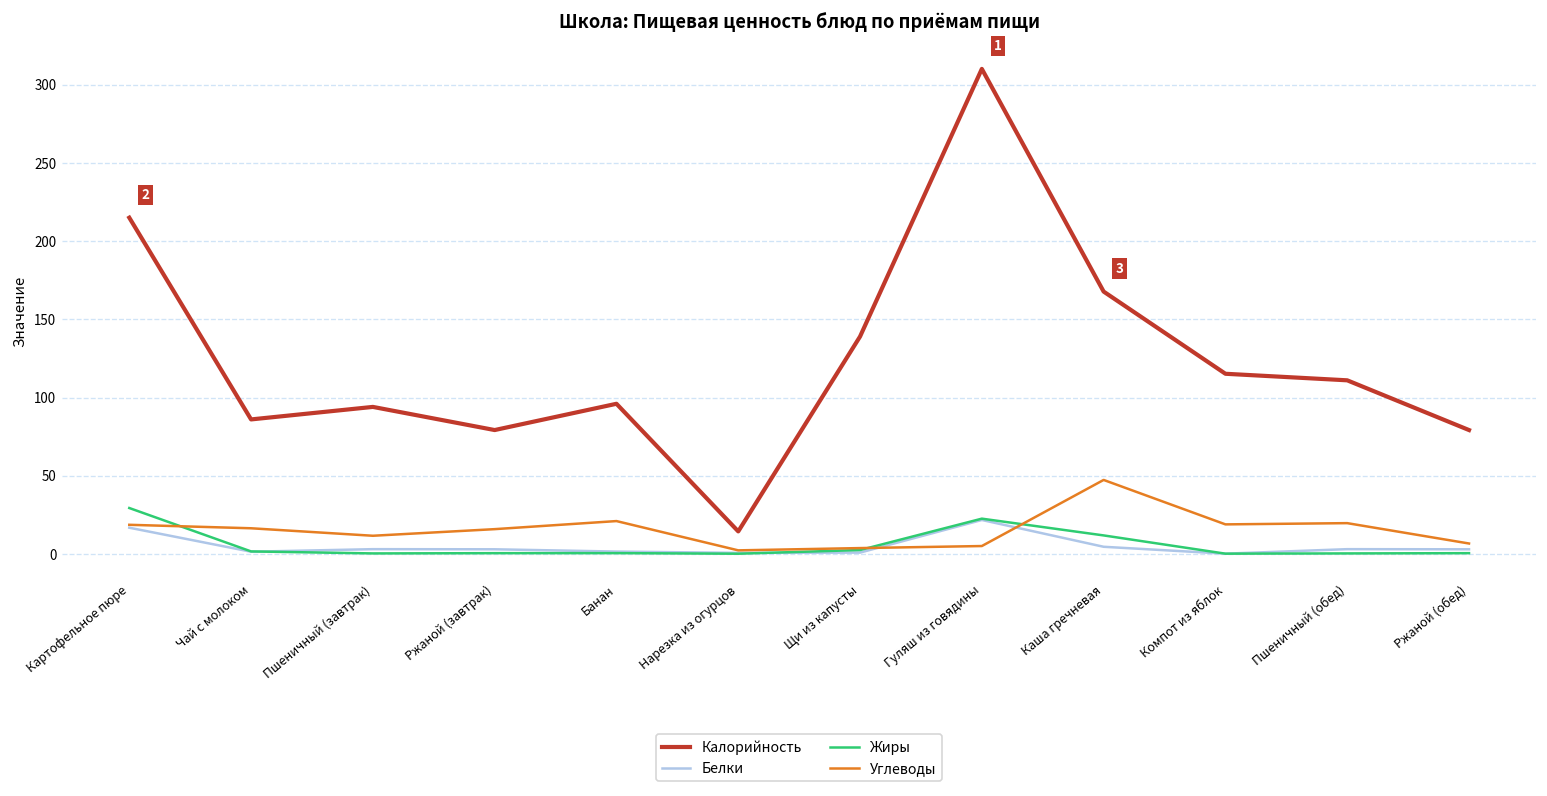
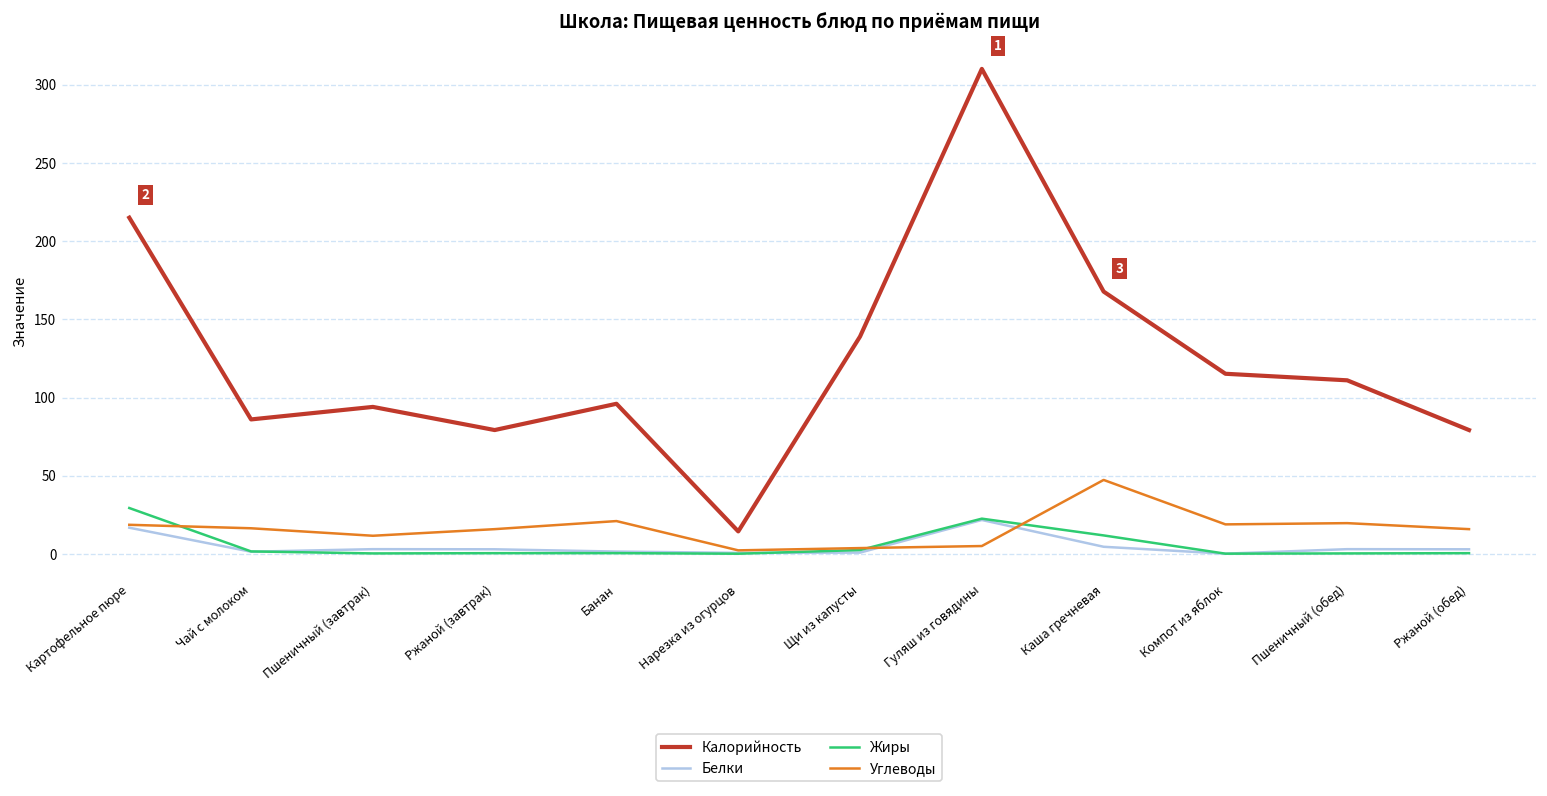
Углеводы, Ржаной (обед): 7 -> 16
